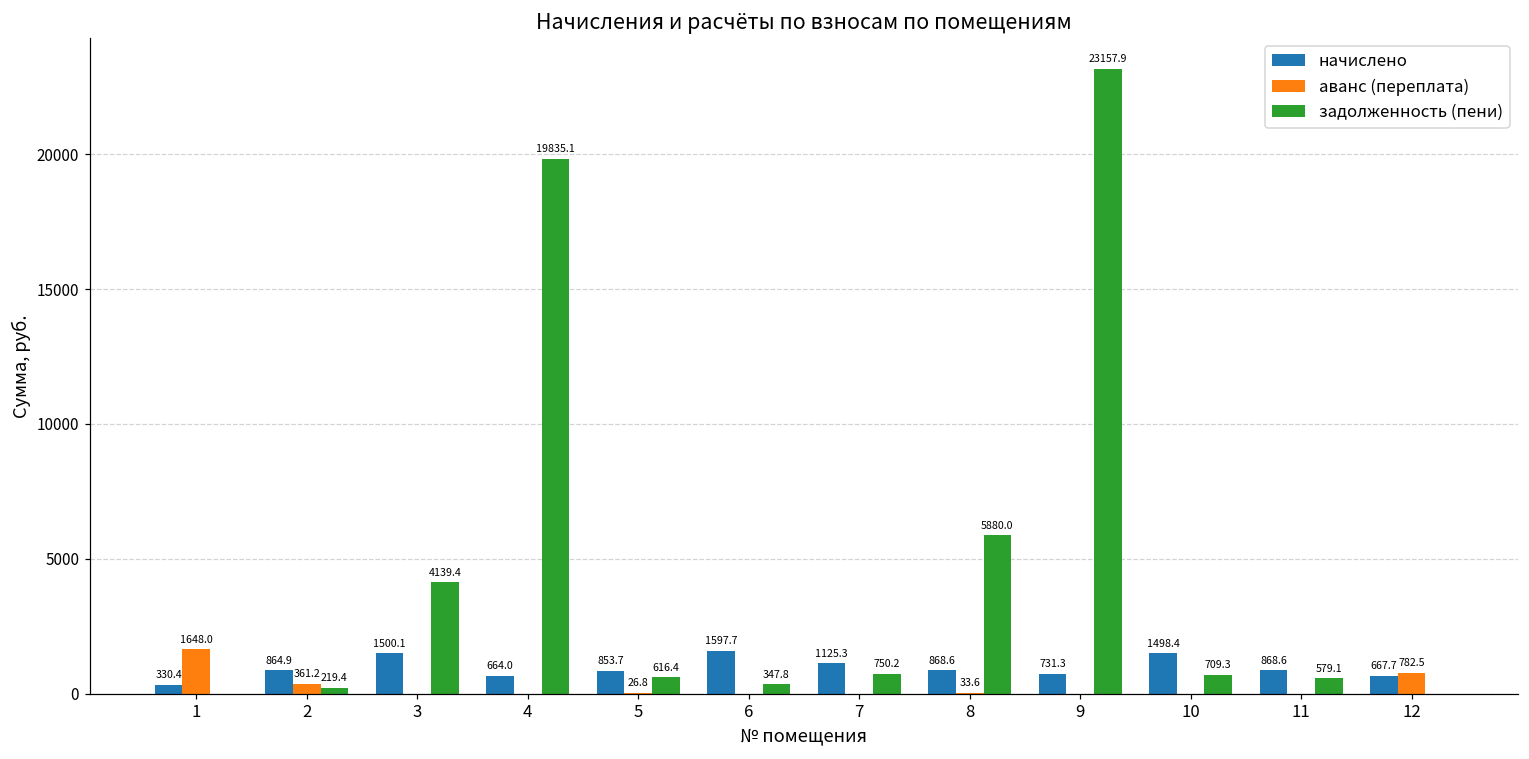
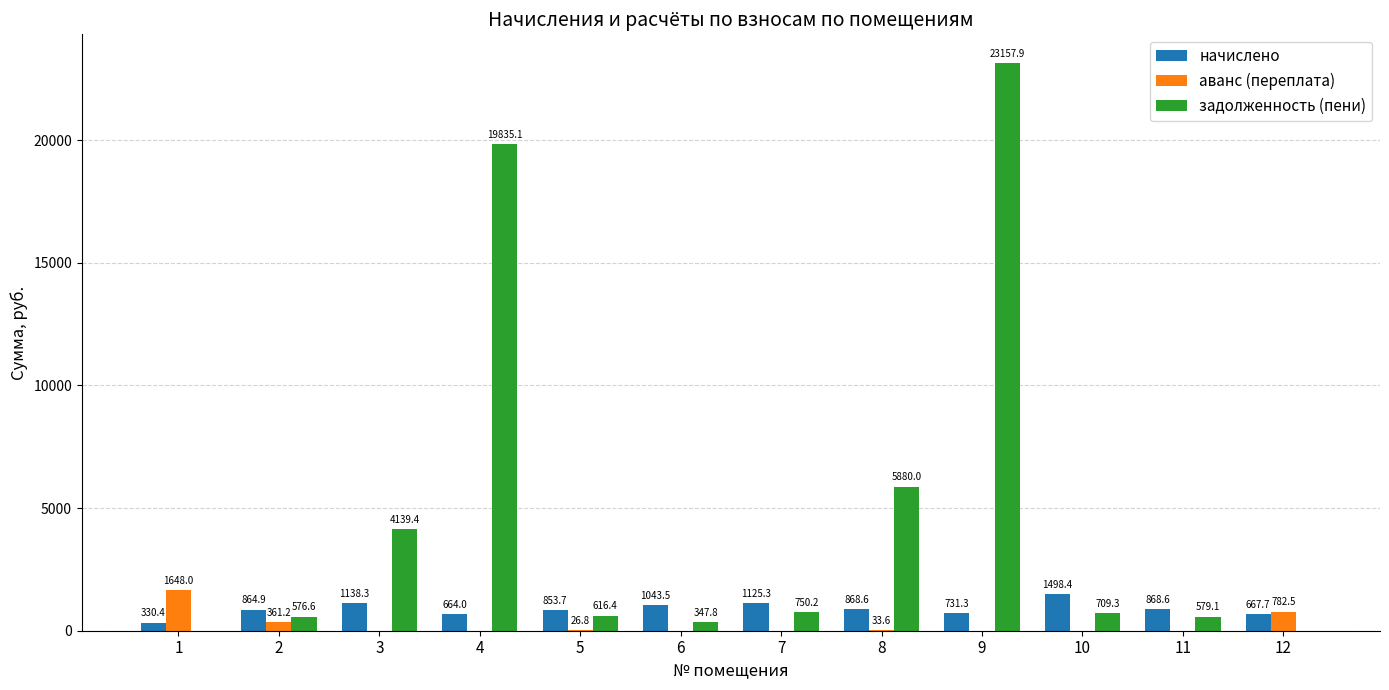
задолженность (пени), 2: 219.4 -> 576.6
начислено, 3: 1500.1 -> 1138.3
начислено, 6: 1597.7 -> 1043.5
